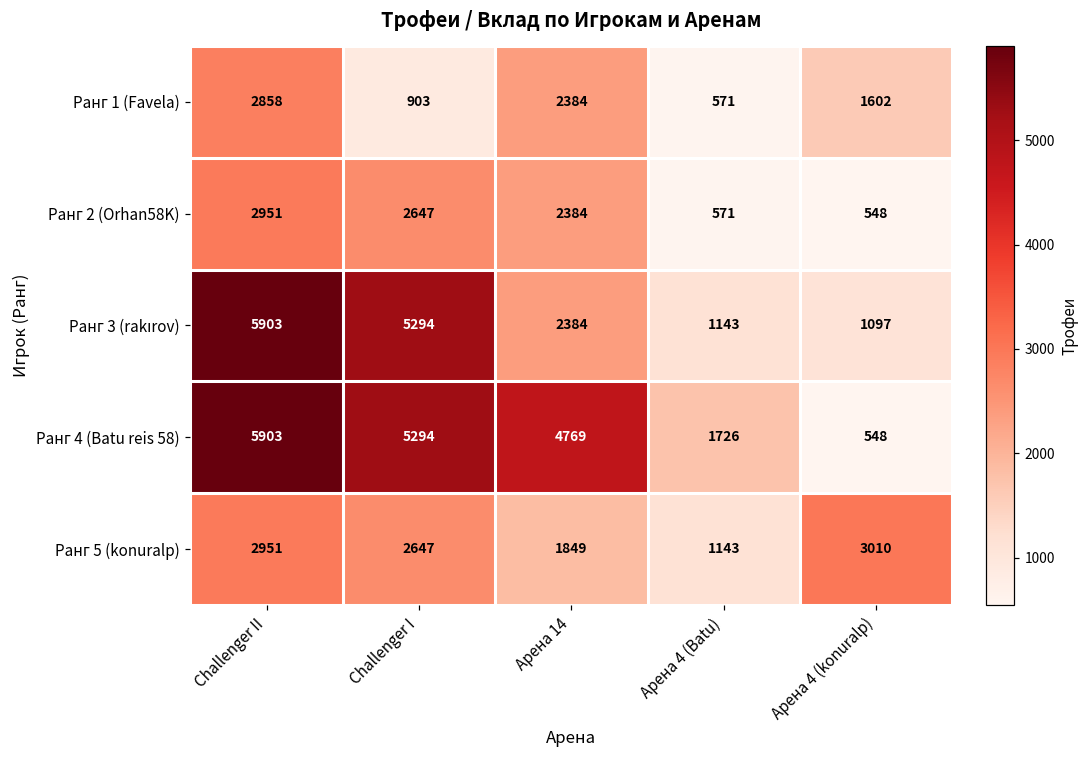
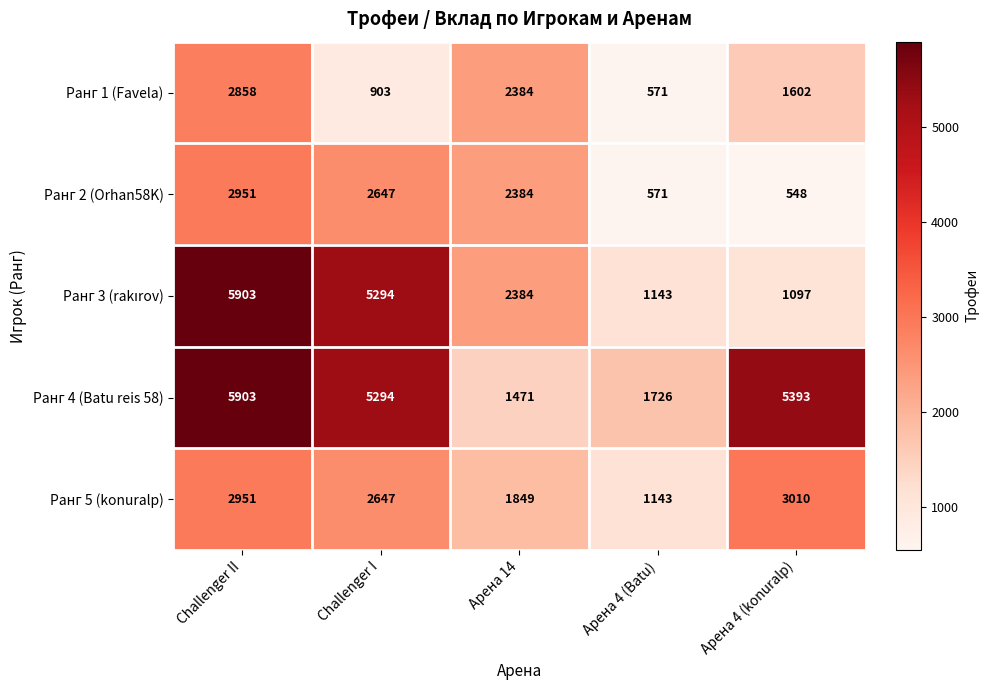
Ранг 4 (Batu reis 58), Арена 14: 4769 -> 1471
Ранг 4 (Batu reis 58), Арена 4 (konuralp): 548 -> 5393
